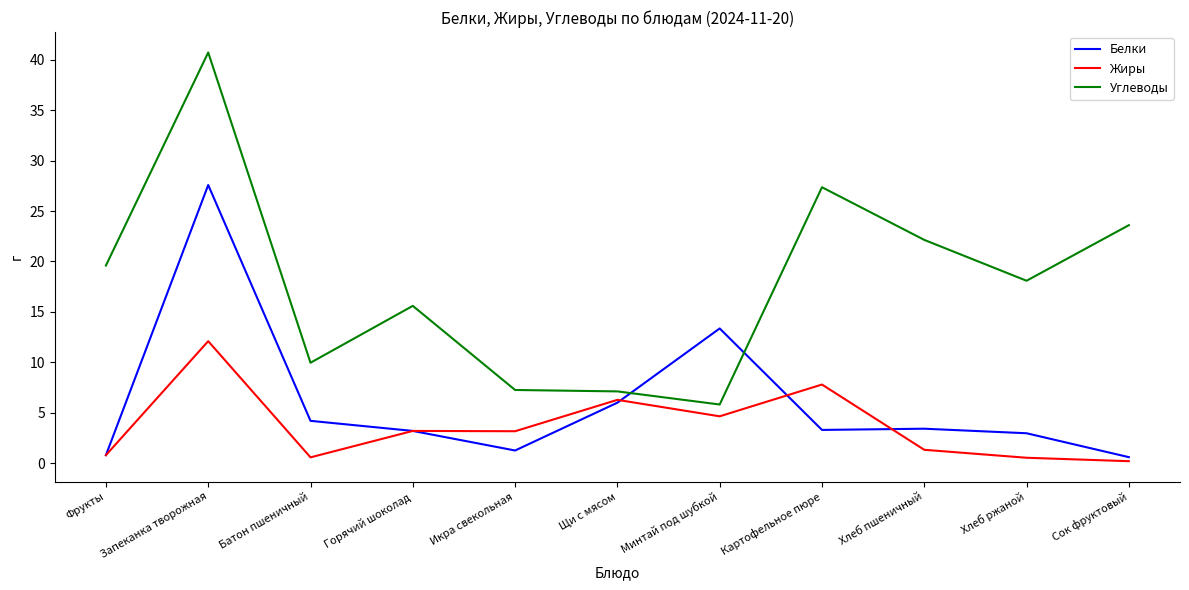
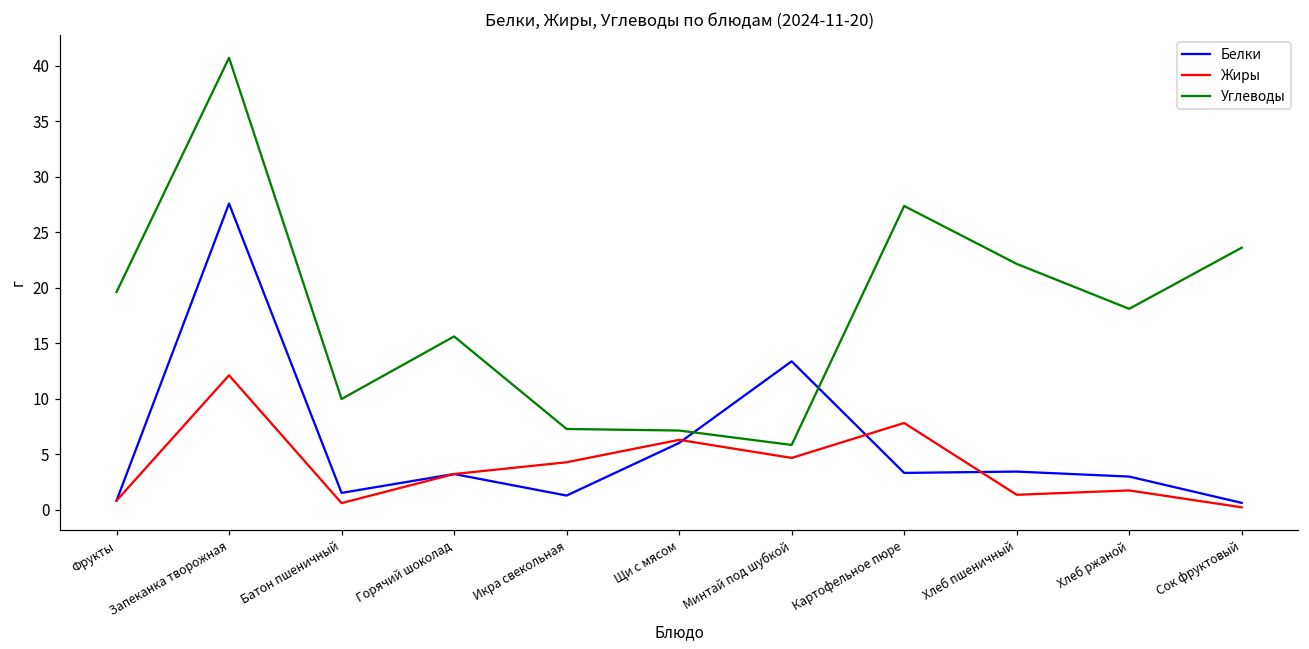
Белки, Батон пшеничный: 4.2 -> 1.5
Жиры, Икра свекольная: 3.2 -> 4.3
Жиры, Хлеб ржаной: 0.5 -> 1.7
